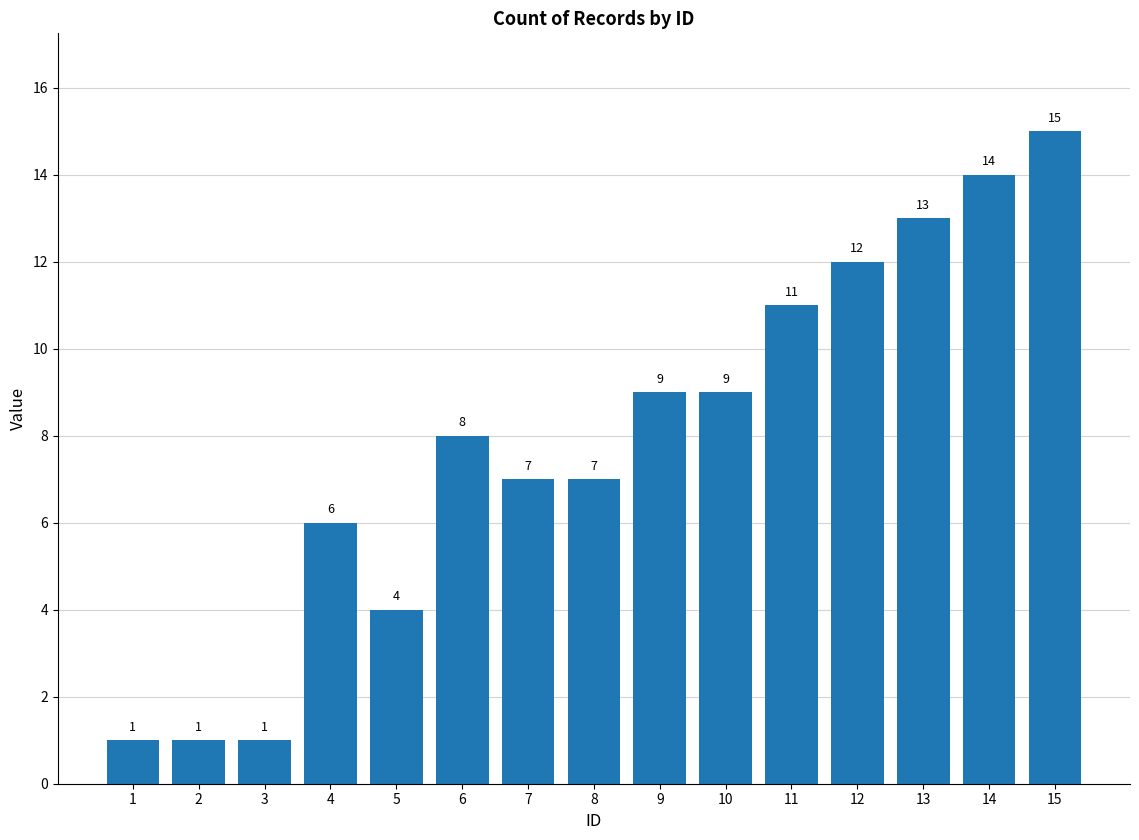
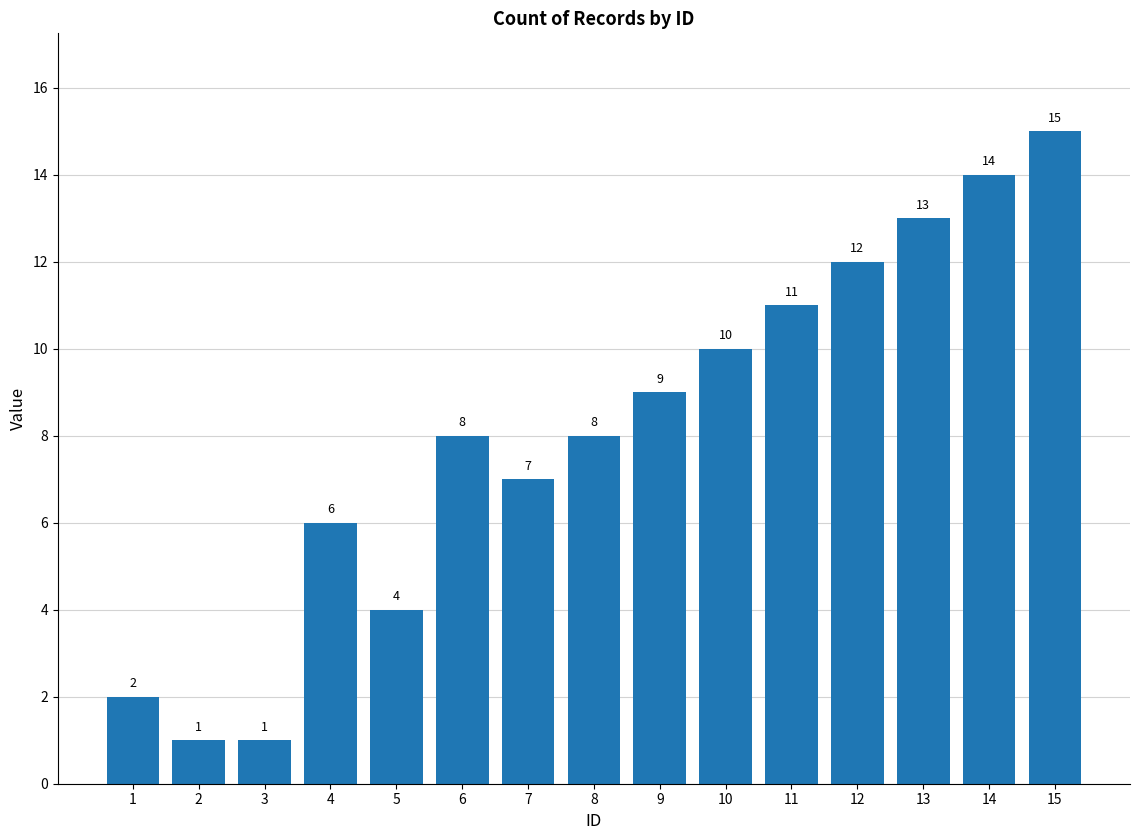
1: 1 -> 2
8: 7 -> 8
10: 9 -> 10
